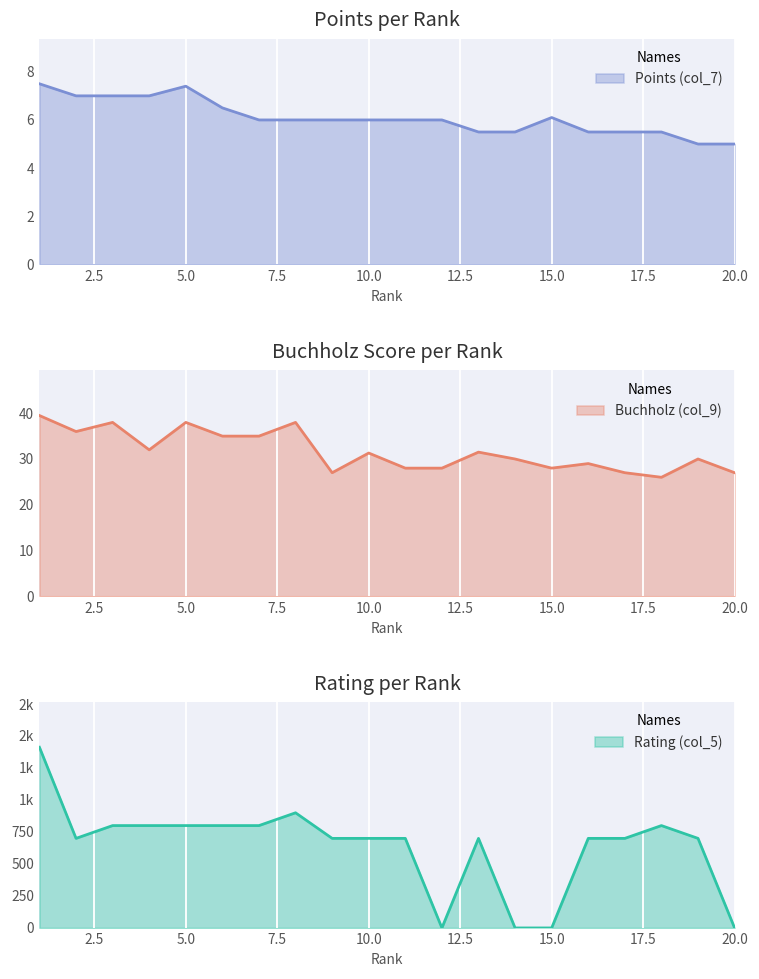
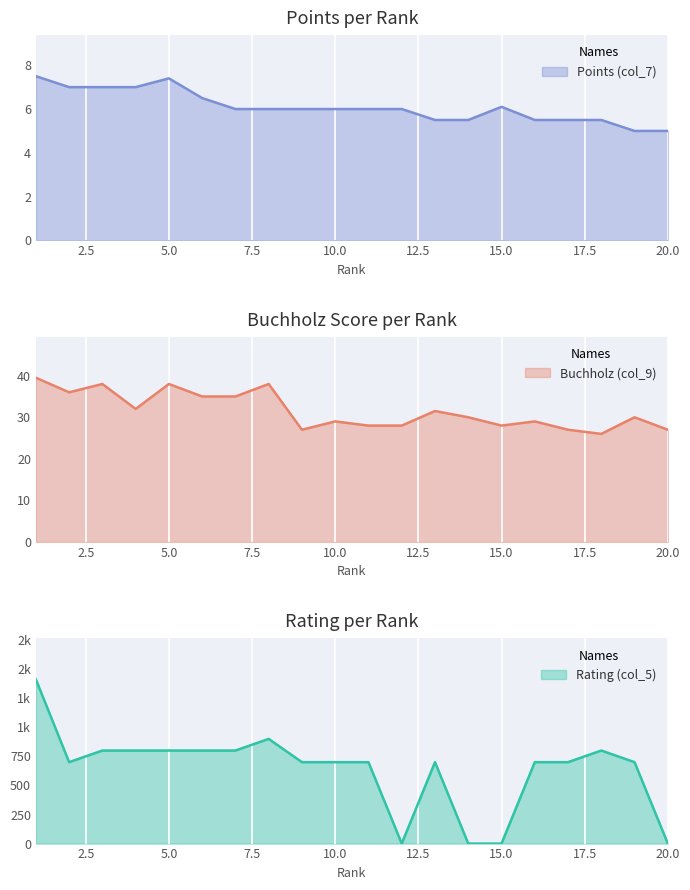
Buchholz Score per Rank, 10.0: 31 -> 29
